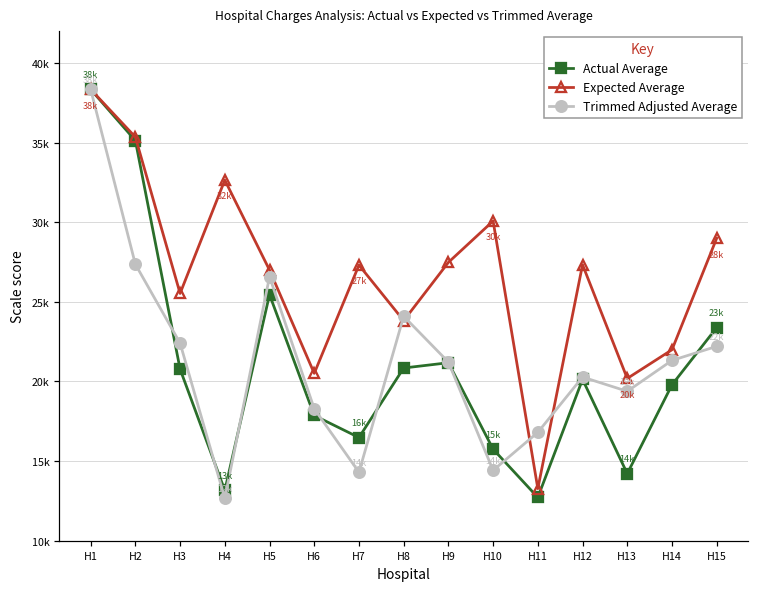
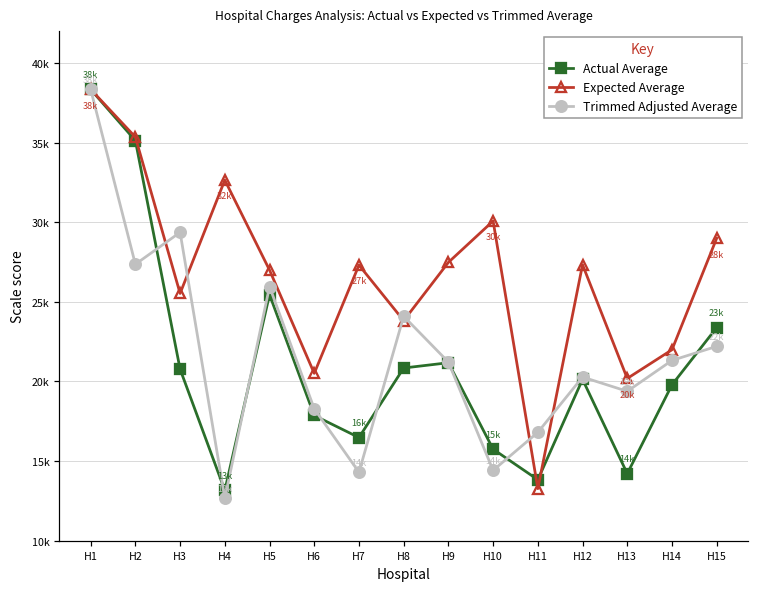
Trimmed Adjusted Average, H3: 22400 -> 29400
Trimmed Adjusted Average, H5: 26600 -> 26000
Actual Average, H11: 12700 -> 13800
